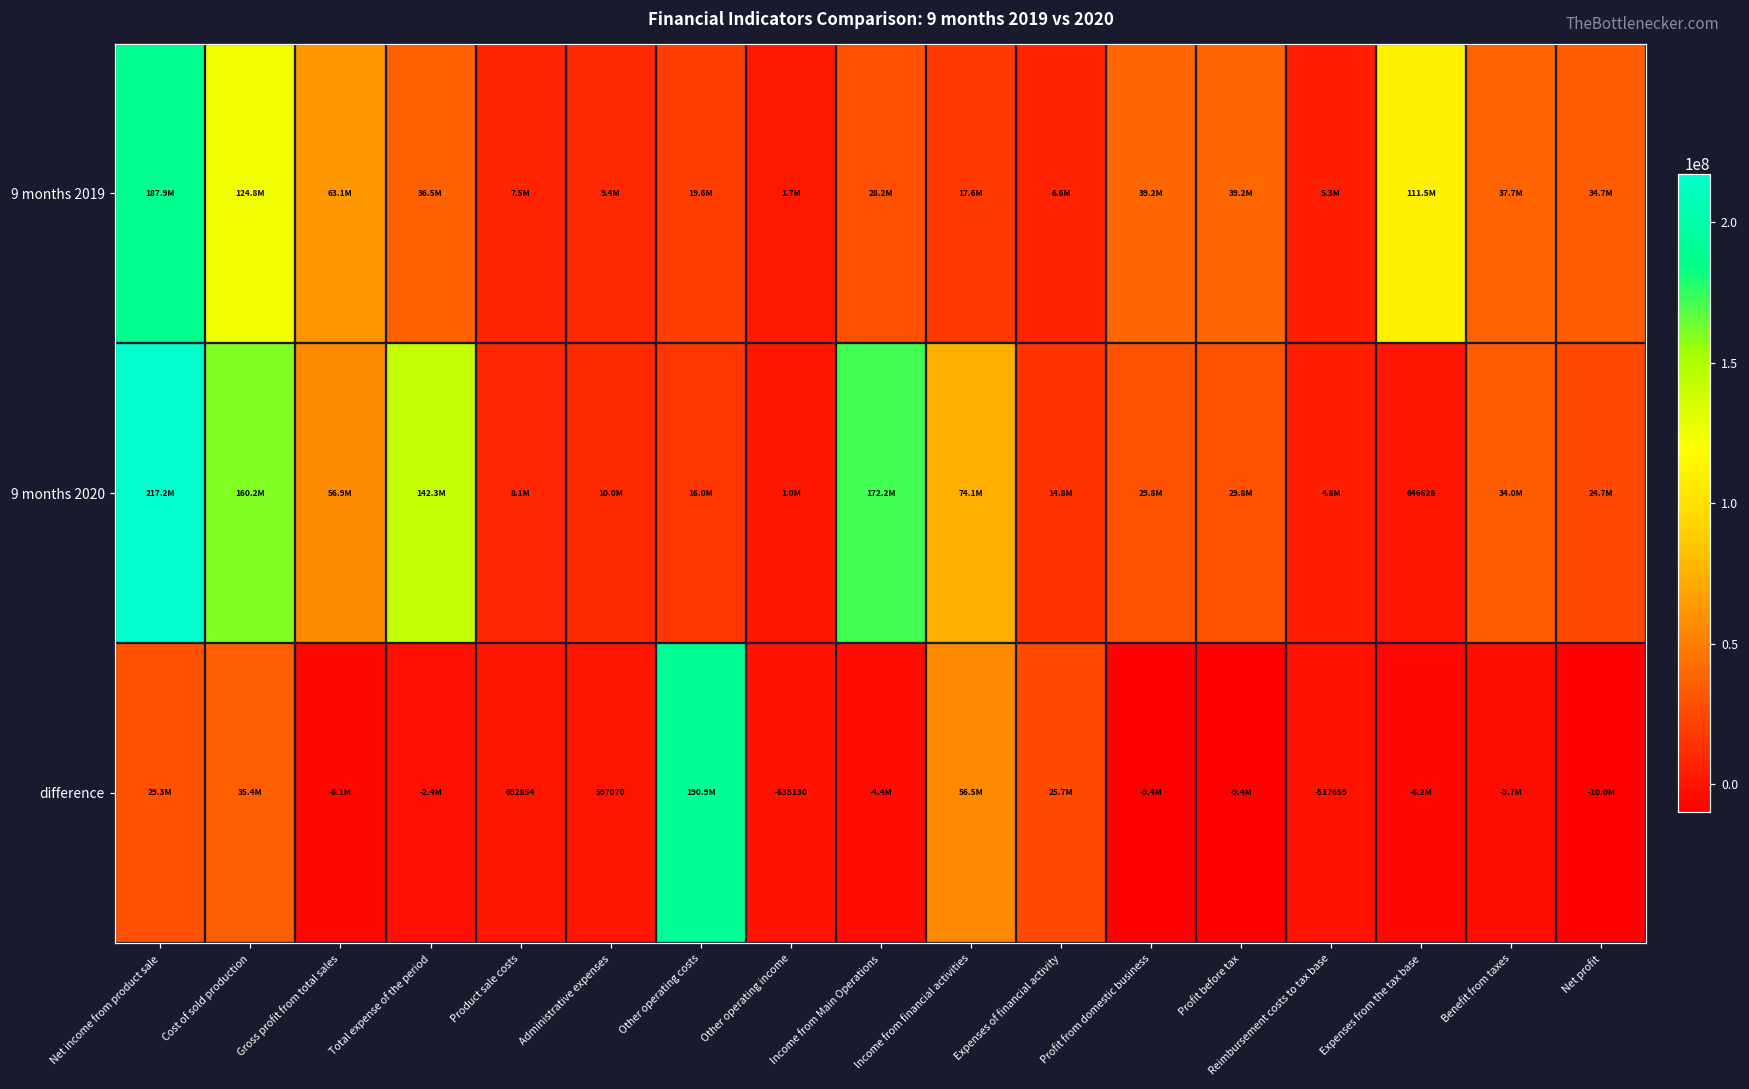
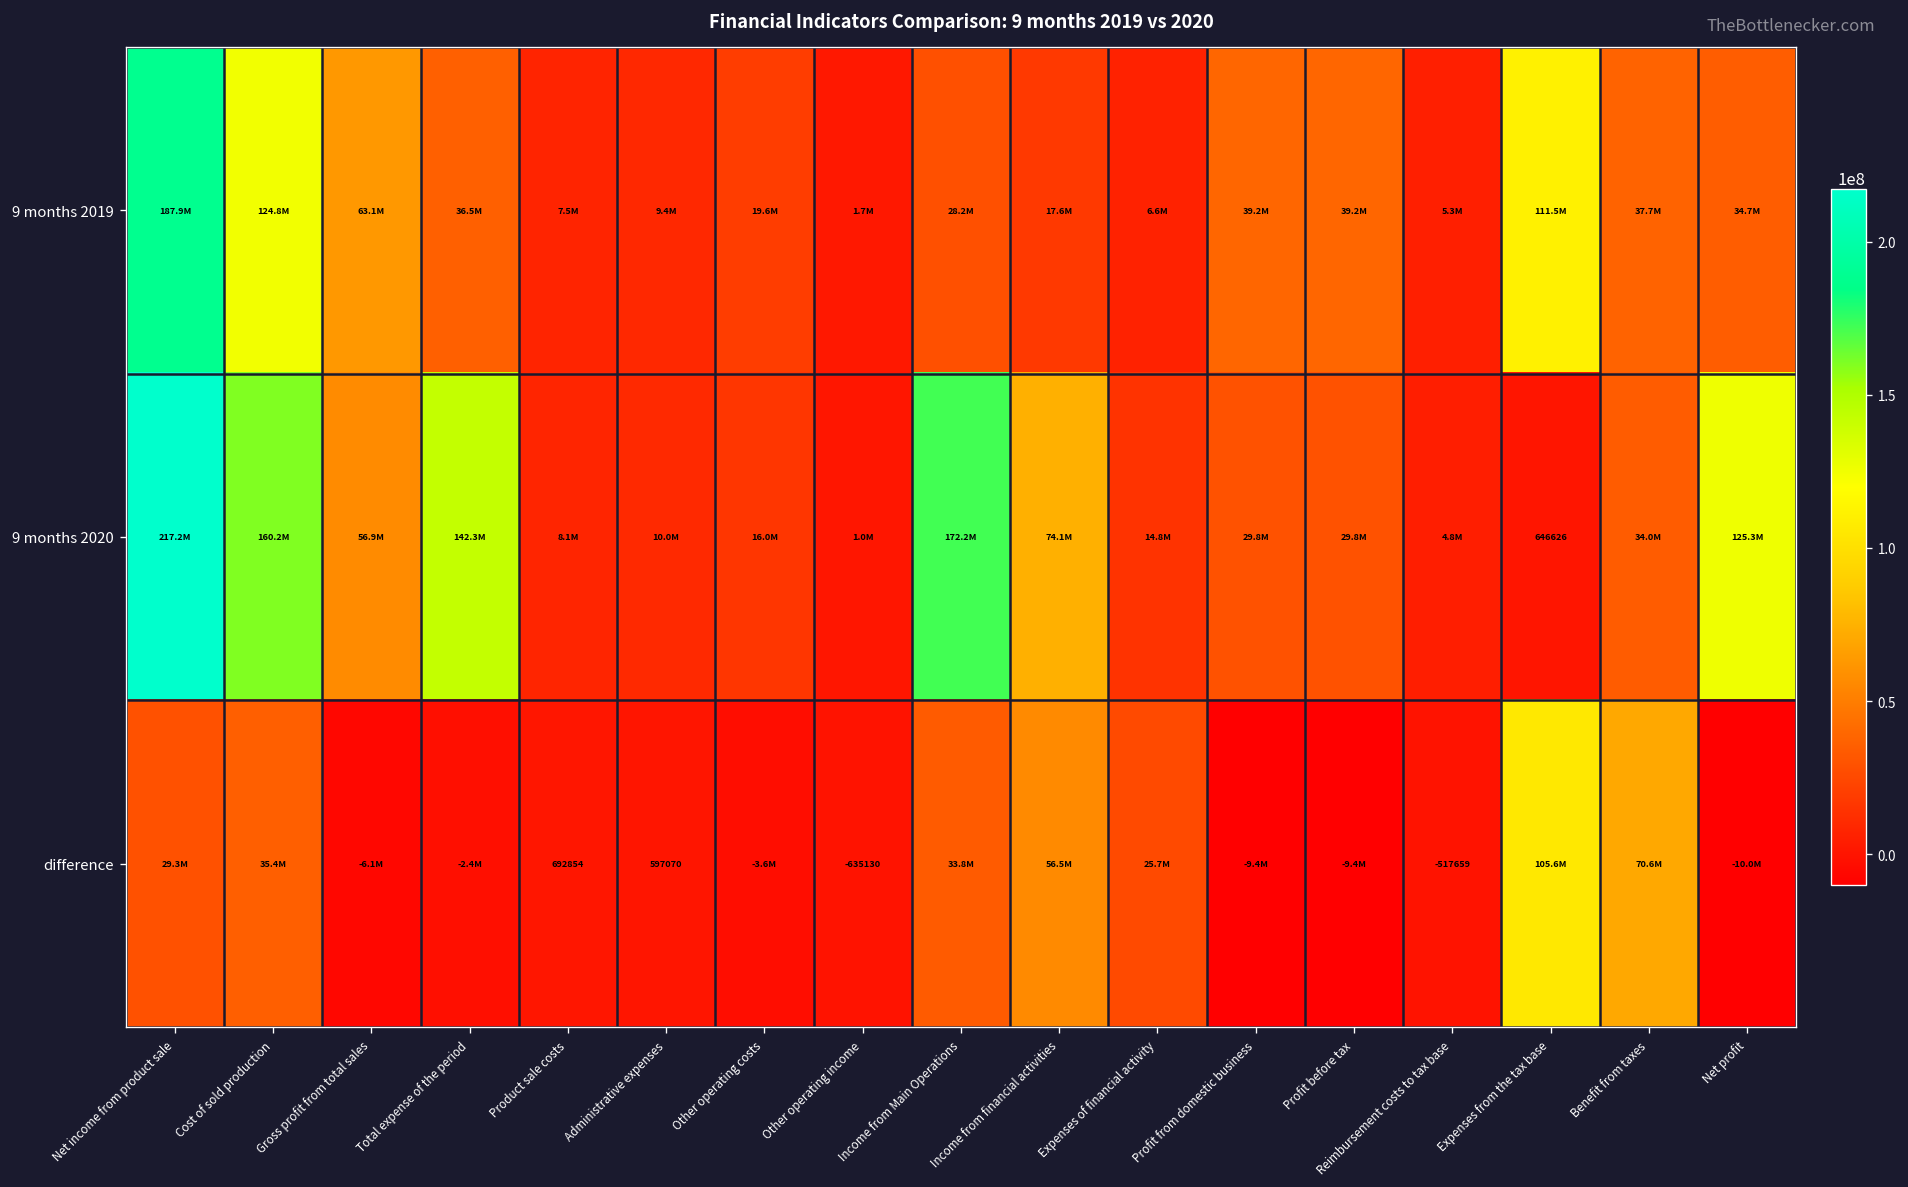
9 months 2020, Net profit: 24.7M -> 125.3M
difference, Other operating costs: 190.9M -> -3.6M
difference, Income from Main Operations: -4.4M -> 33.8M
difference, Expenses from the tax base: -6.2M -> 105.6M
difference, Benefit from taxes: -3.7M -> 70.6M
